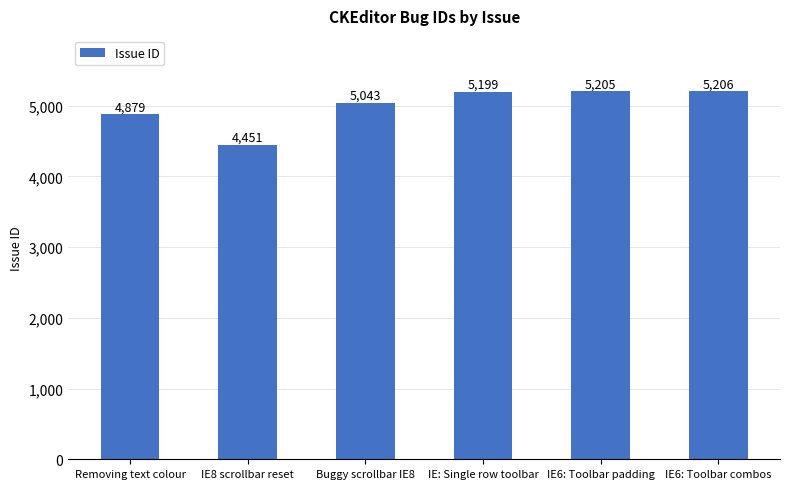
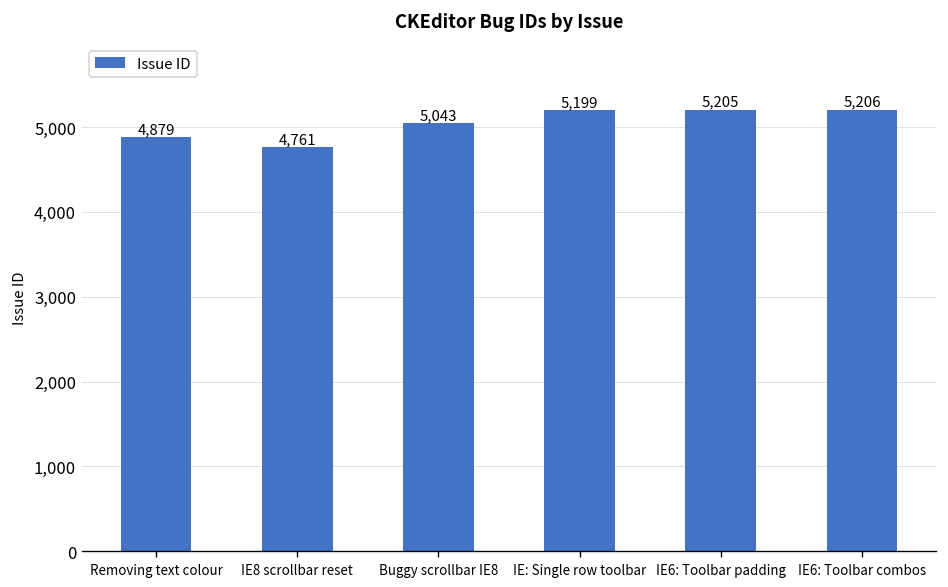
IE8 scrollbar reset: 4,451 -> 4,761
